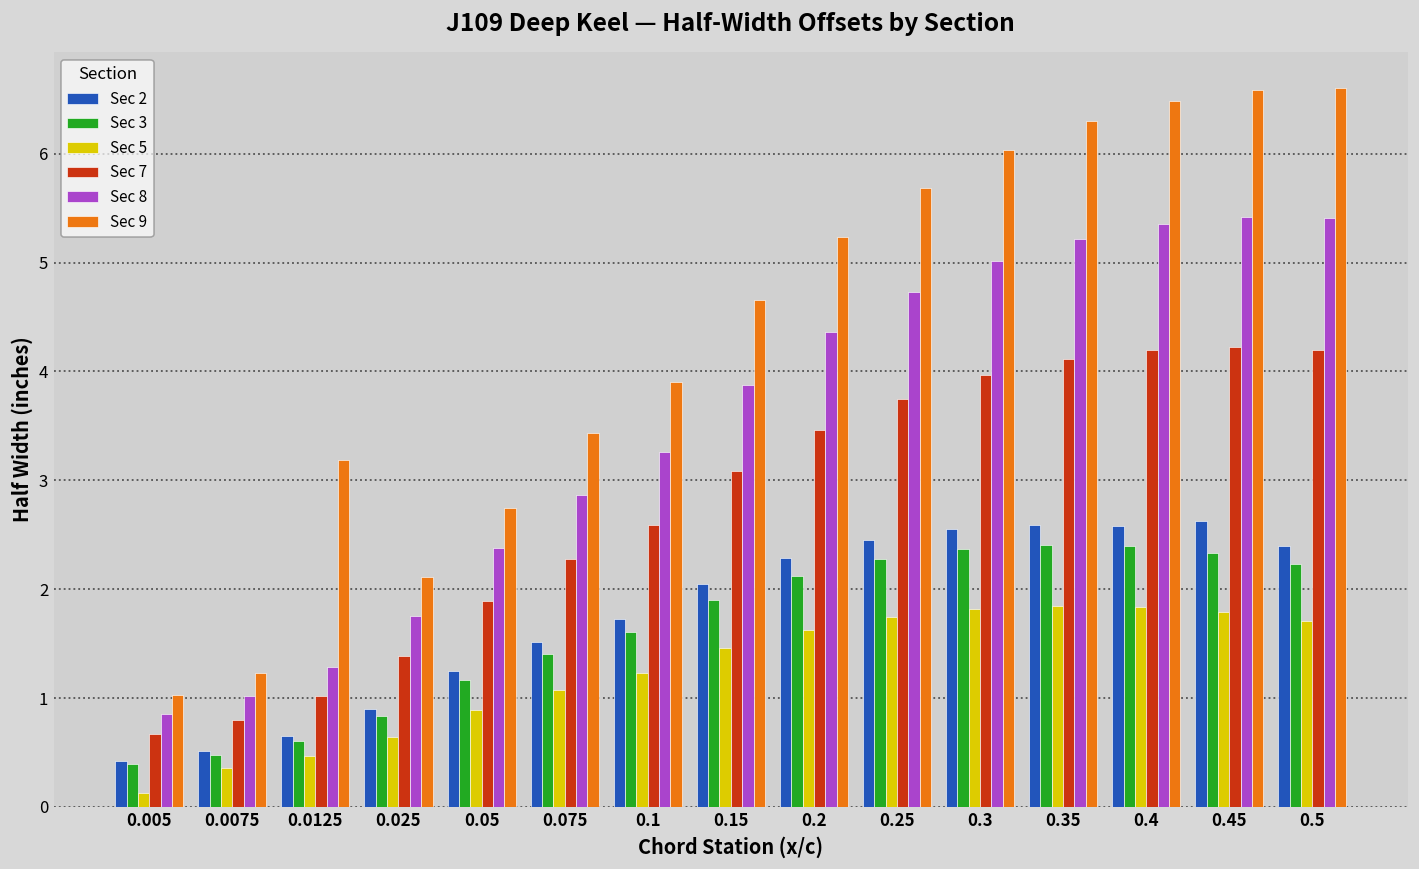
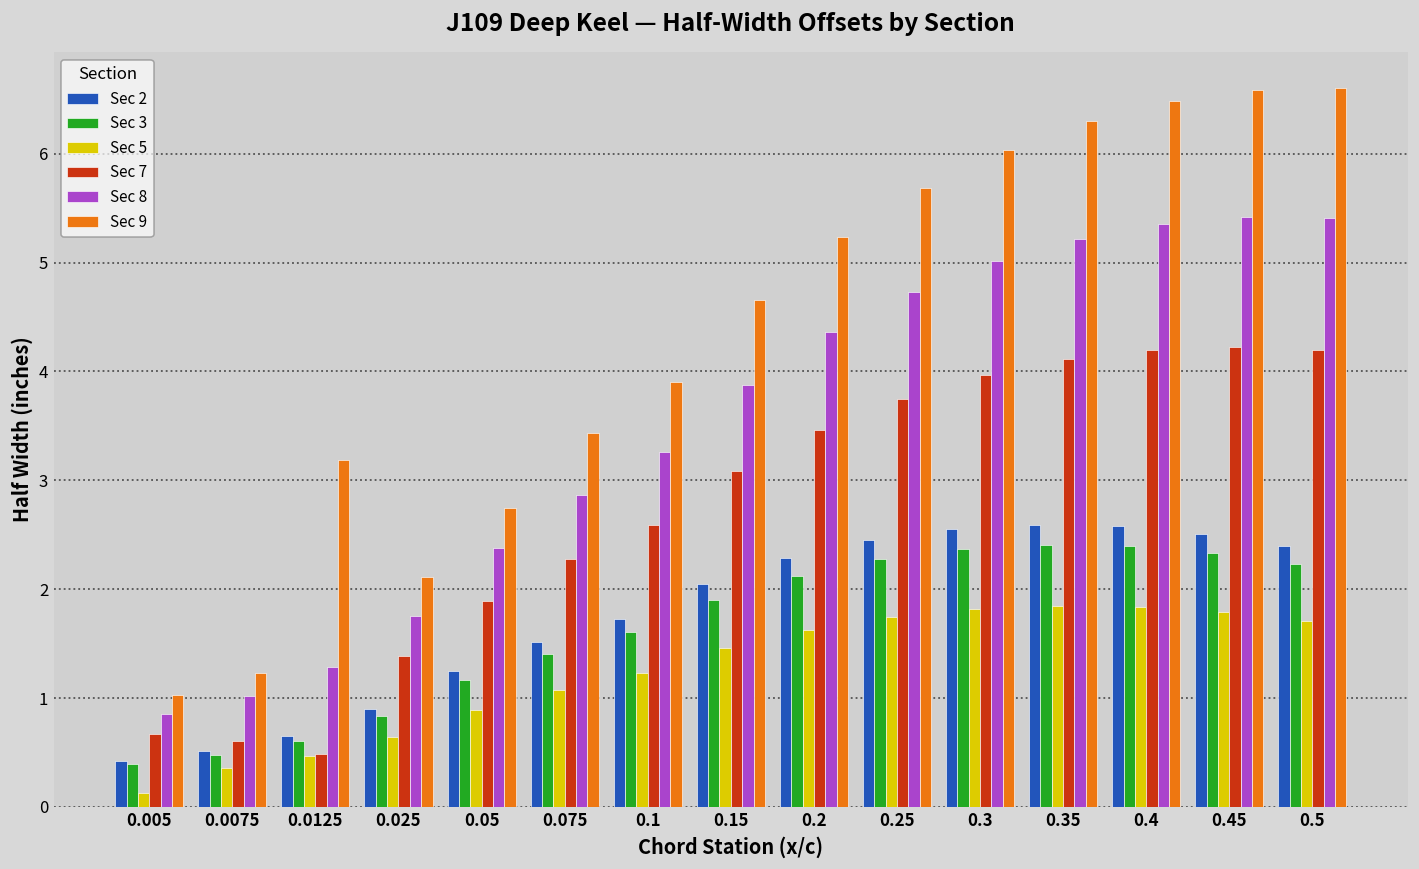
Sec 7, 0.0075: 0.8 -> 0.6
Sec 7, 0.0125: 1.0 -> 0.5
Sec 2, 0.45: 2.6 -> 2.5
